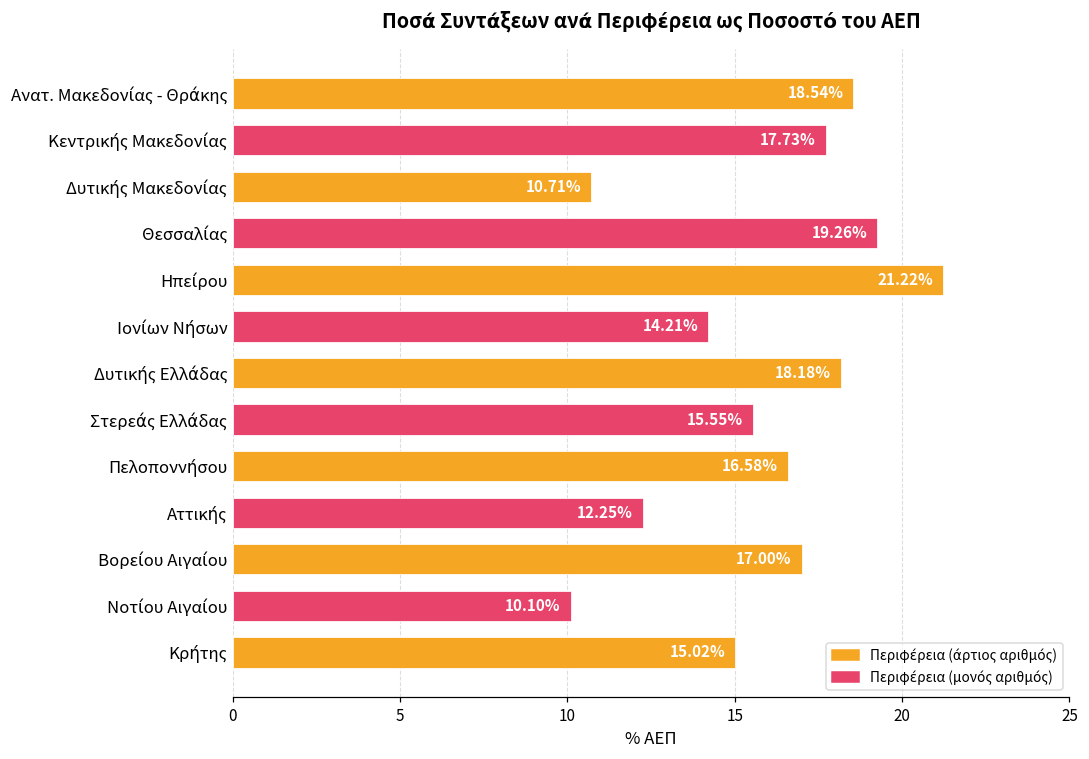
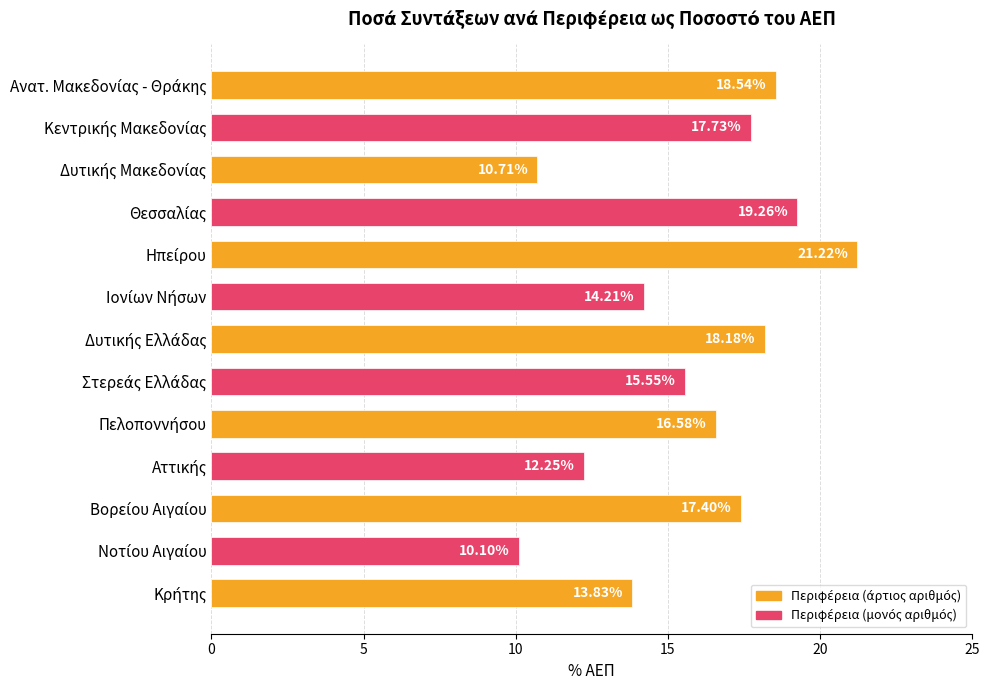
Βορείου Αιγαίου: 17.00% -> 17.40%
Κρήτης: 15.02% -> 13.83%
